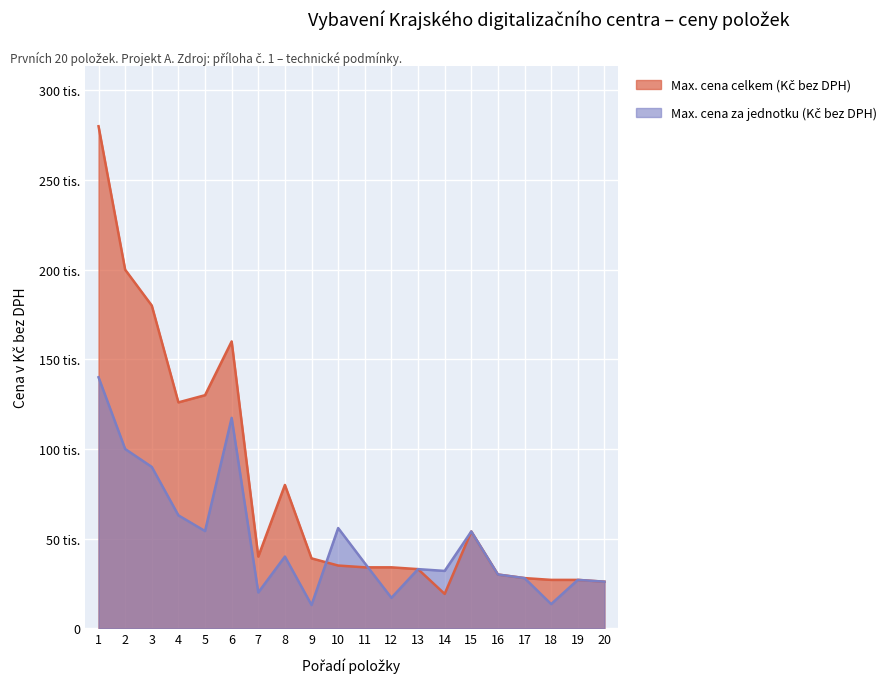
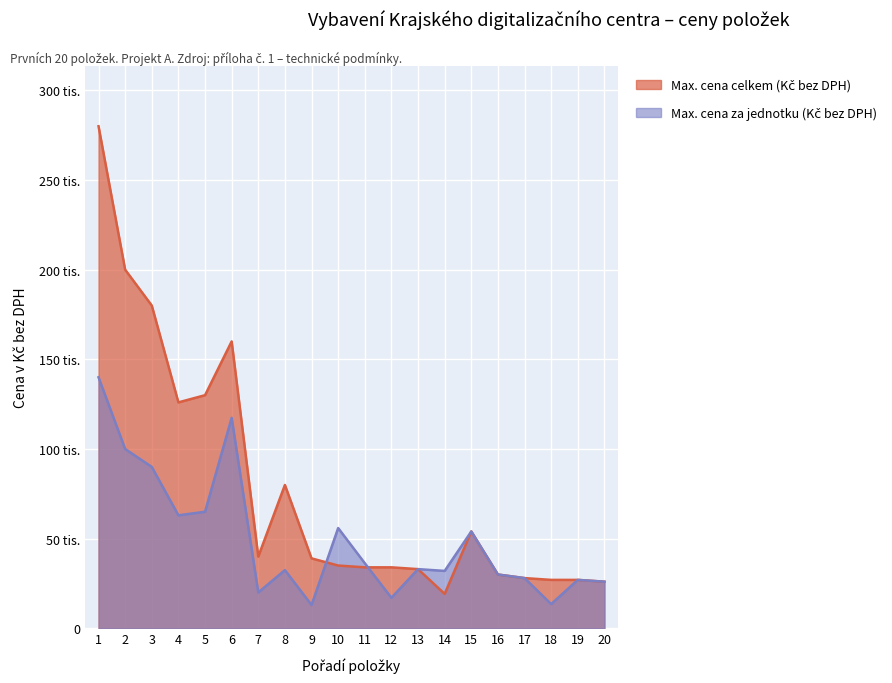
Max. cena za jednotku (Kč bez DPH), 5: 54 tis. -> 65 tis.
Max. cena za jednotku (Kč bez DPH), 8: 40 tis. -> 32 tis.
